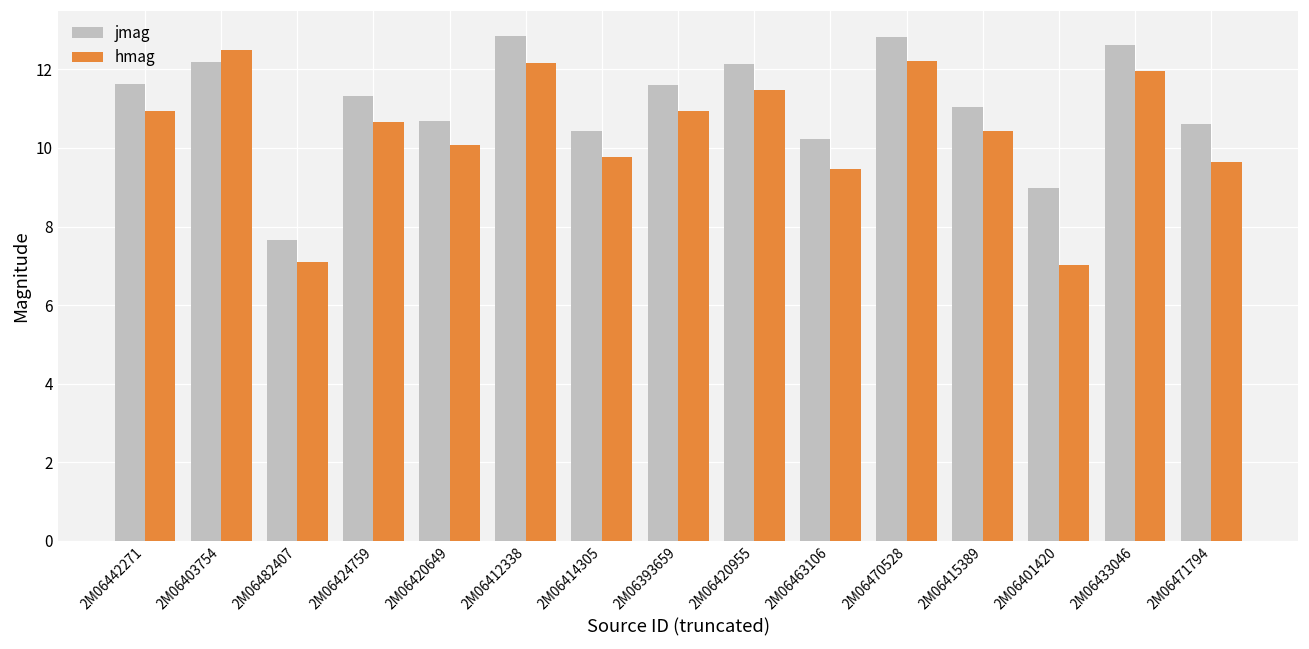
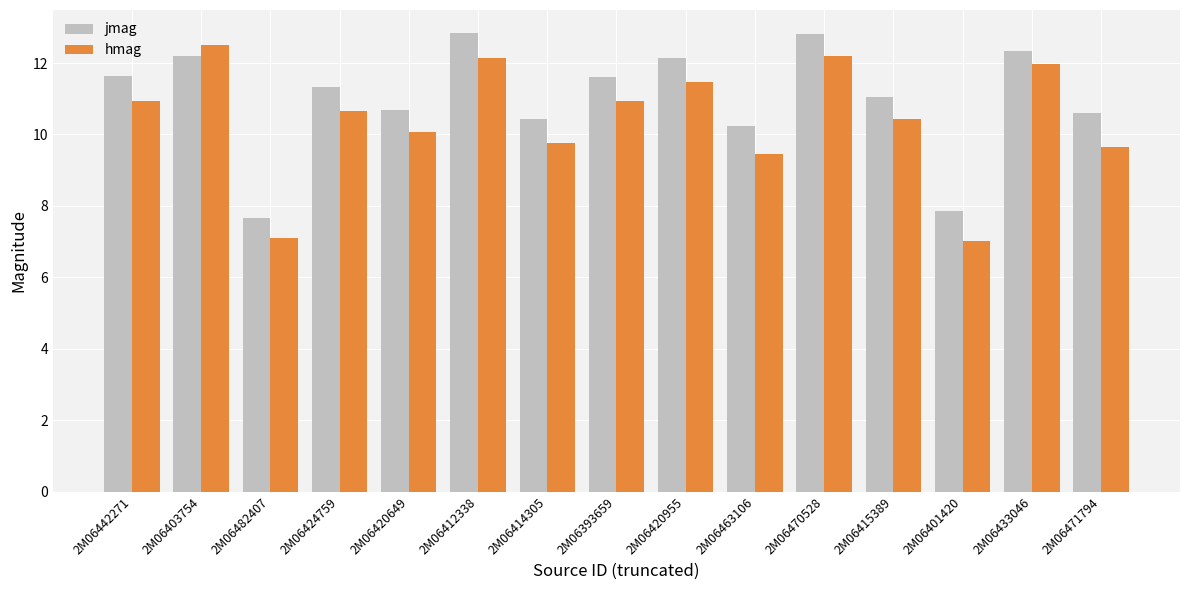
jmag, 2M06401420: 9.0 -> 7.9
jmag, 2M06433046: 12.6 -> 12.3
